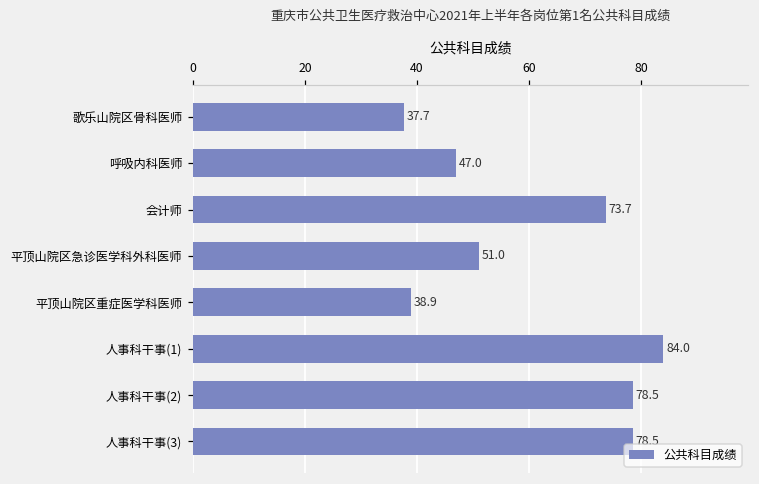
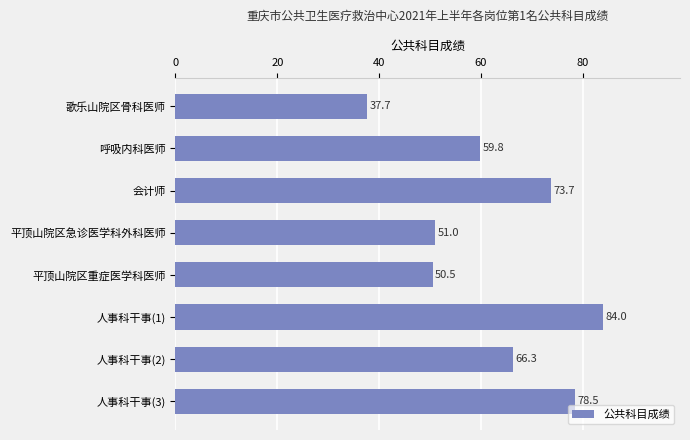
呼吸内科医师: 47.0 -> 59.8
平顶山院区重症医学科医师: 38.9 -> 50.5
人事科干事(2): 78.5 -> 66.3
